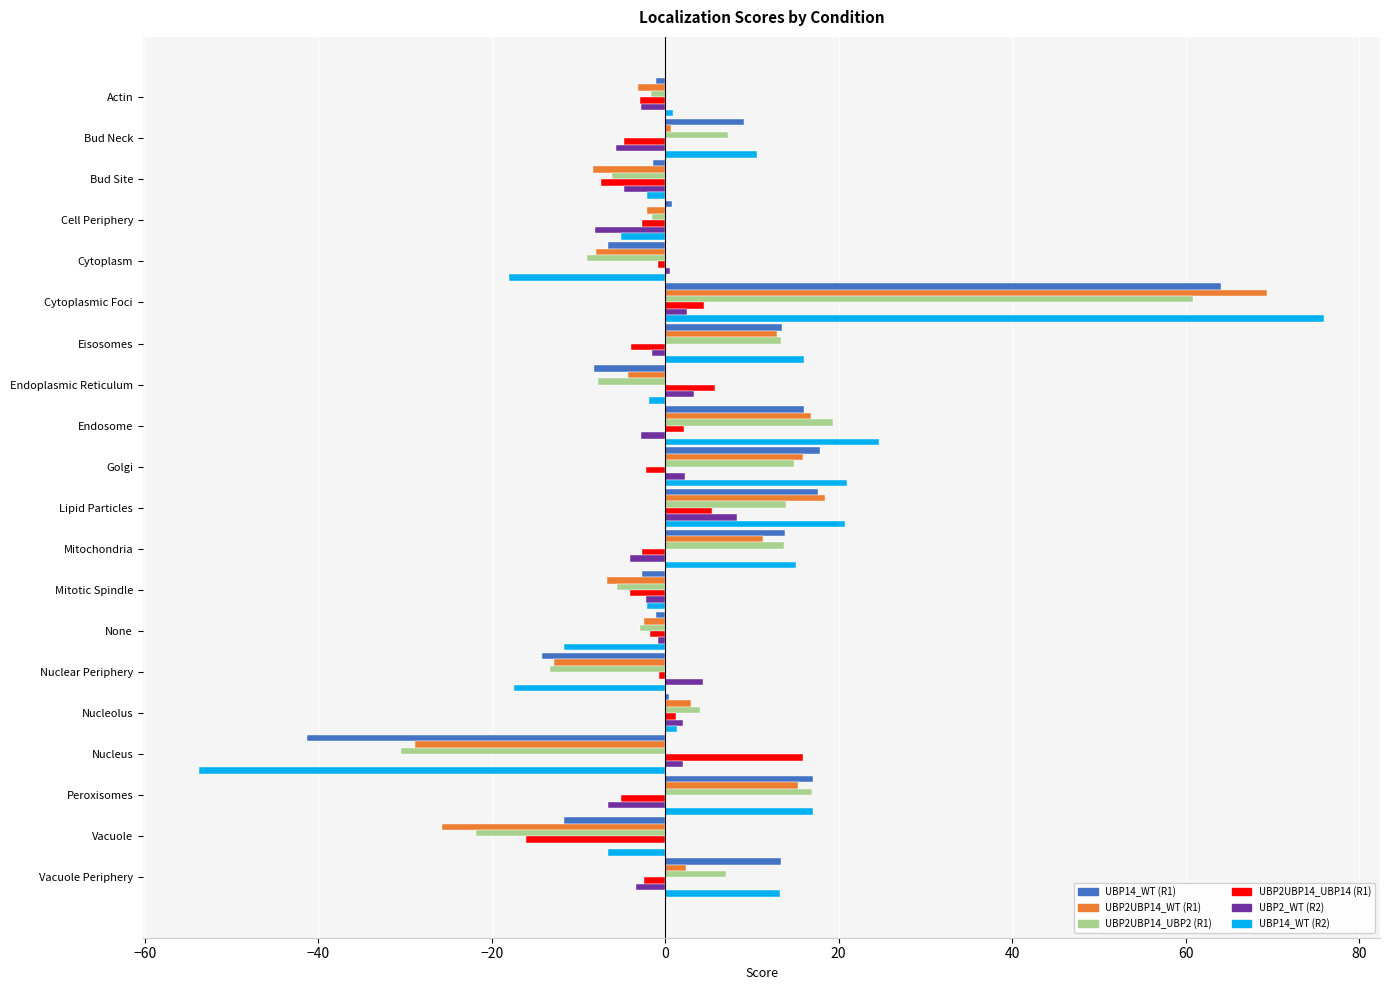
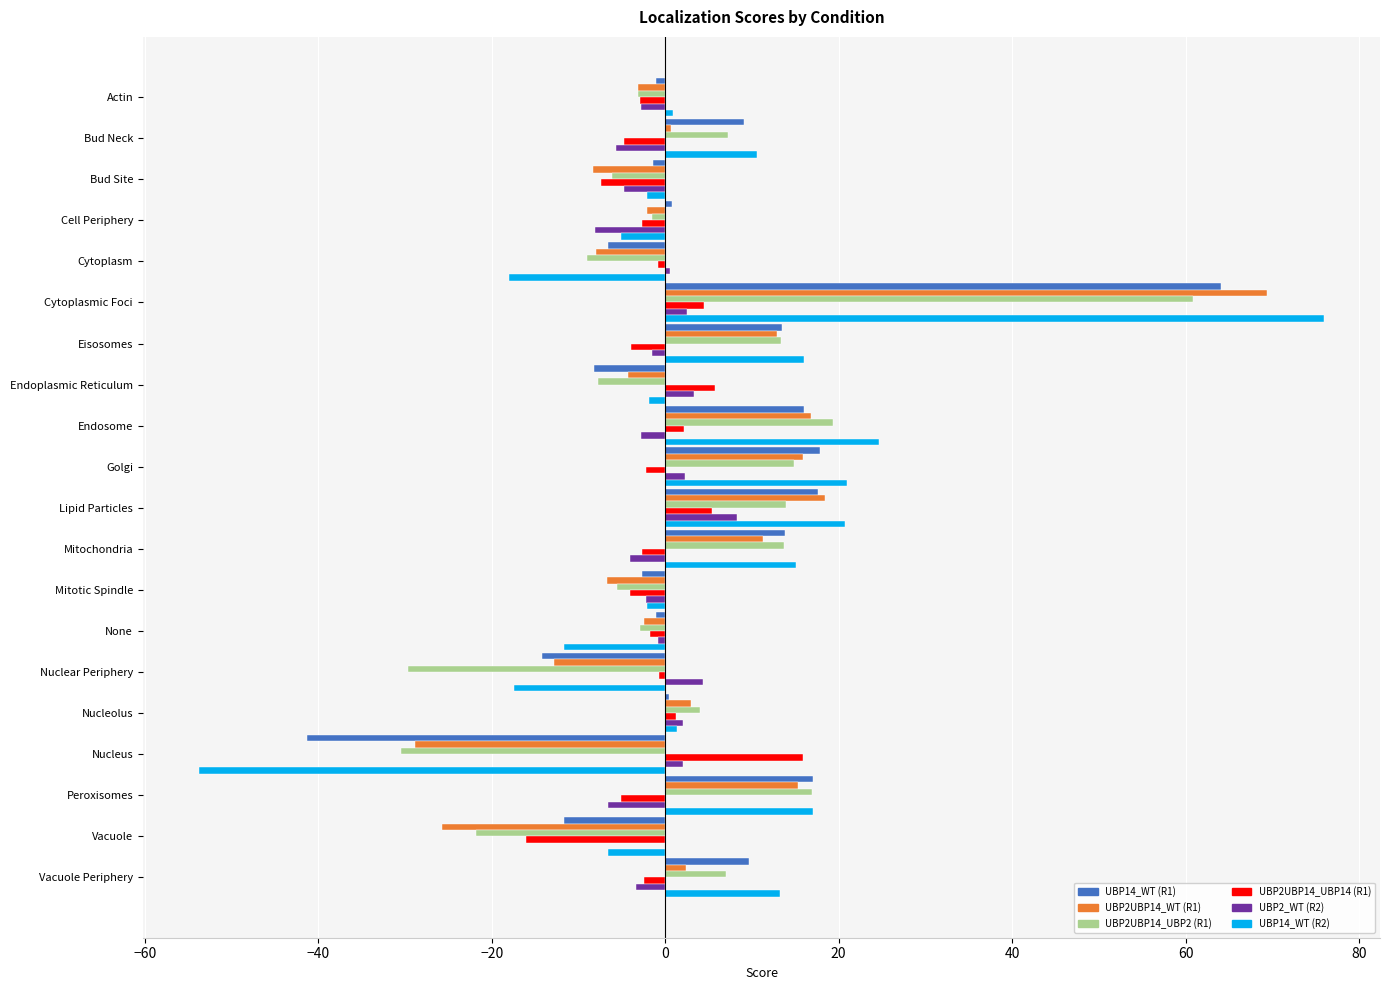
UBP2UBP14_UBP2 (R1), Actin: -2 -> -3
UBP2UBP14_UBP2 (R1), Nuclear Periphery: -13 -> -30
UBP14_WT (R1), Vacuole Periphery: 13 -> 10
